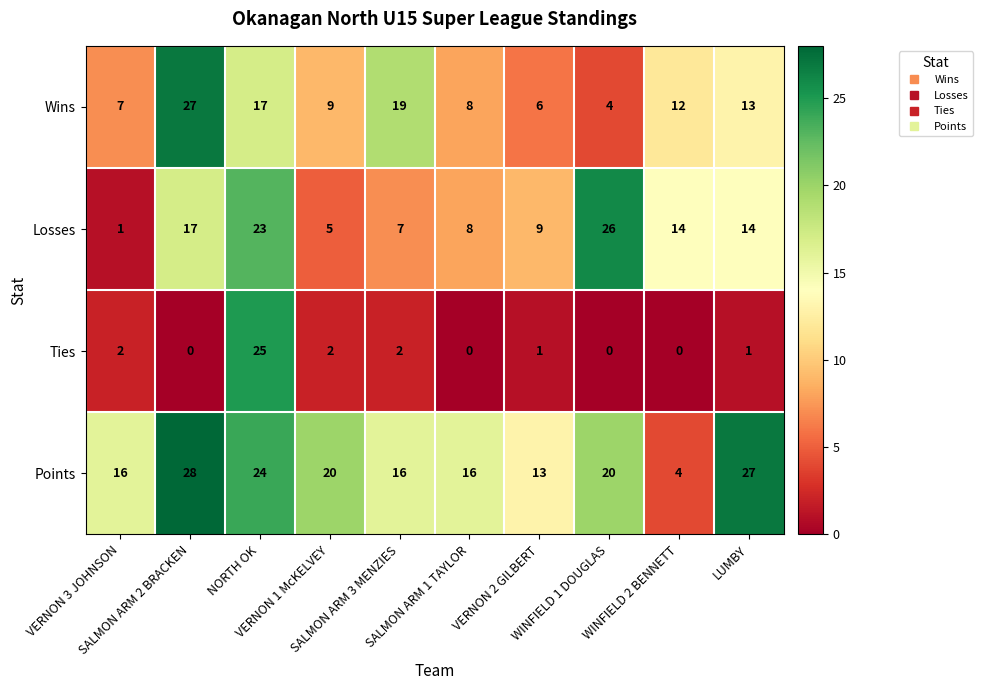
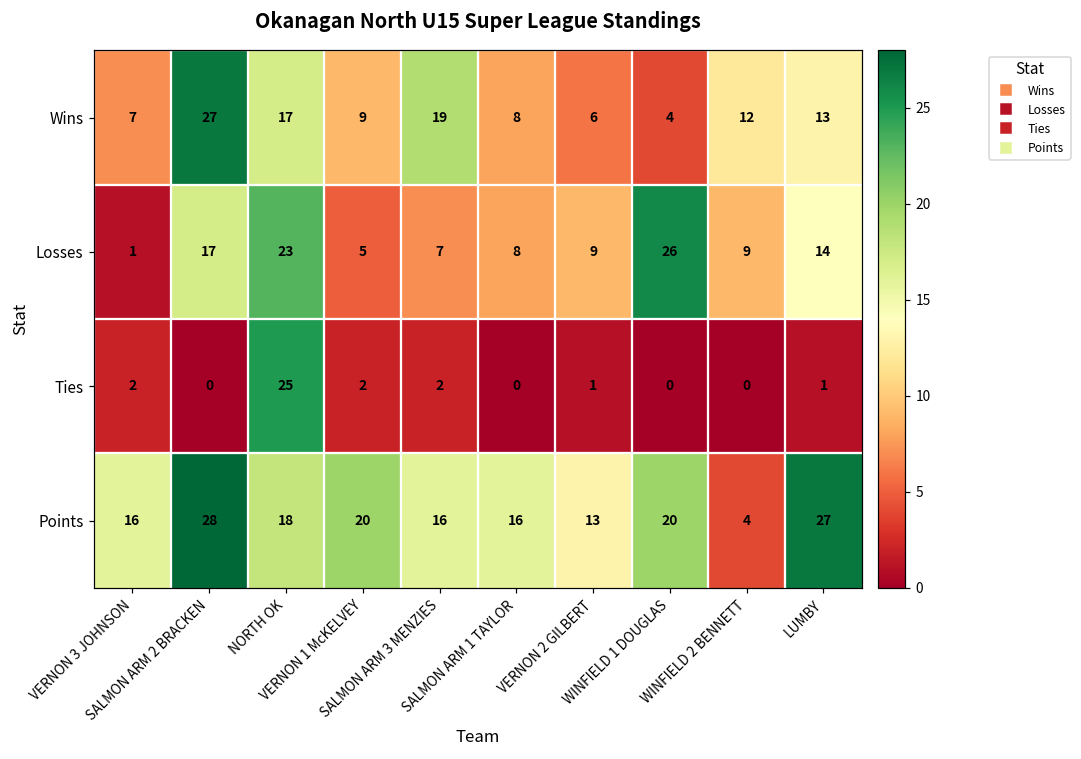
Losses, WINFIELD 2 BENNETT: 14 -> 9
Points, NORTH OK: 24 -> 18
